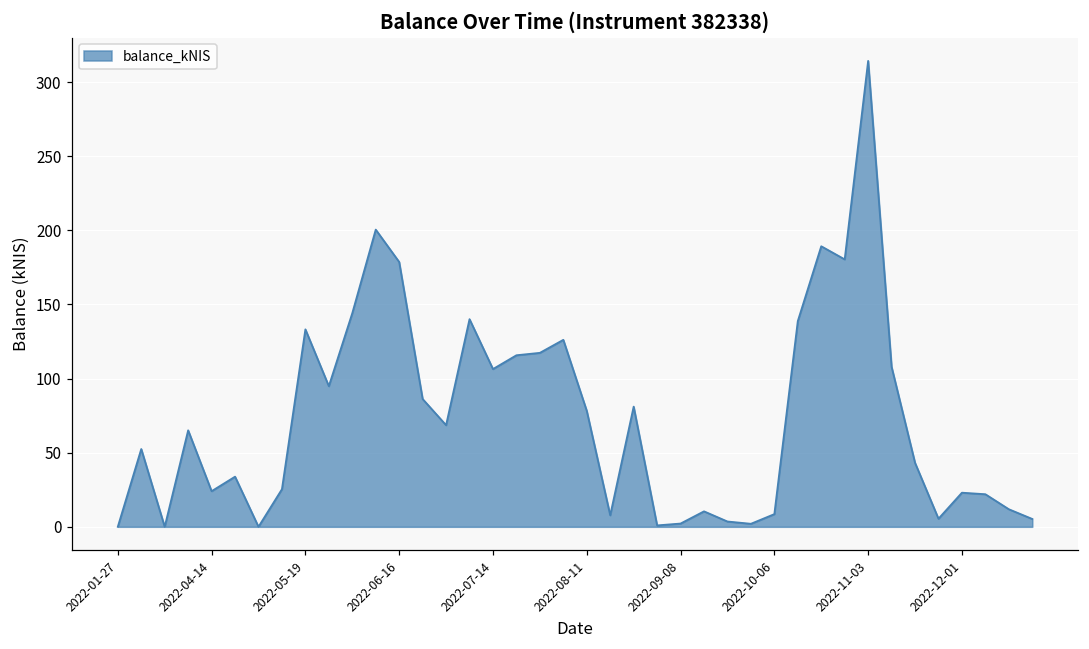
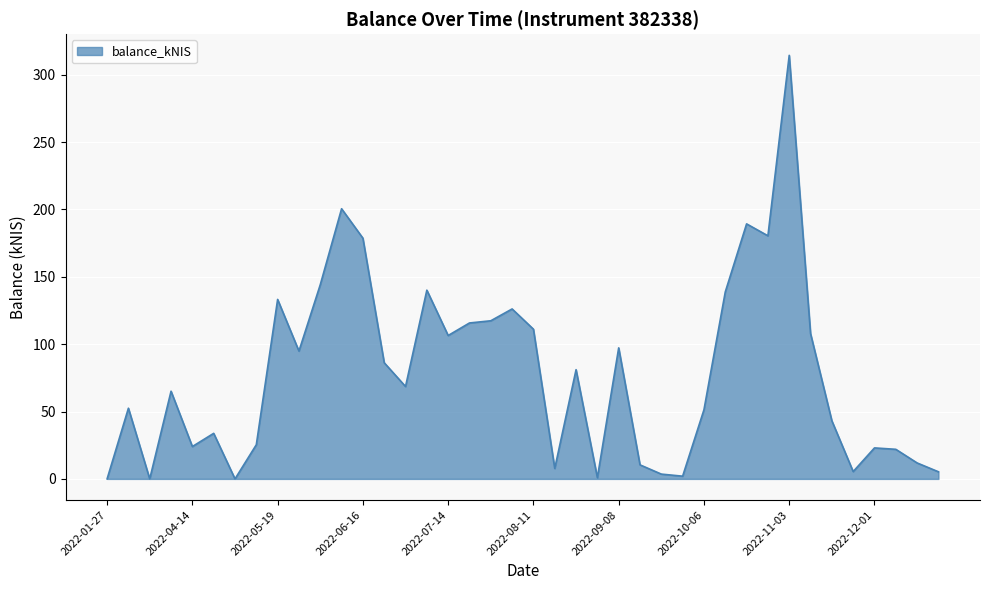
2022-08-11: 78 -> 111
2022-09-08: 2 -> 97
2022-10-06: 9 -> 51
